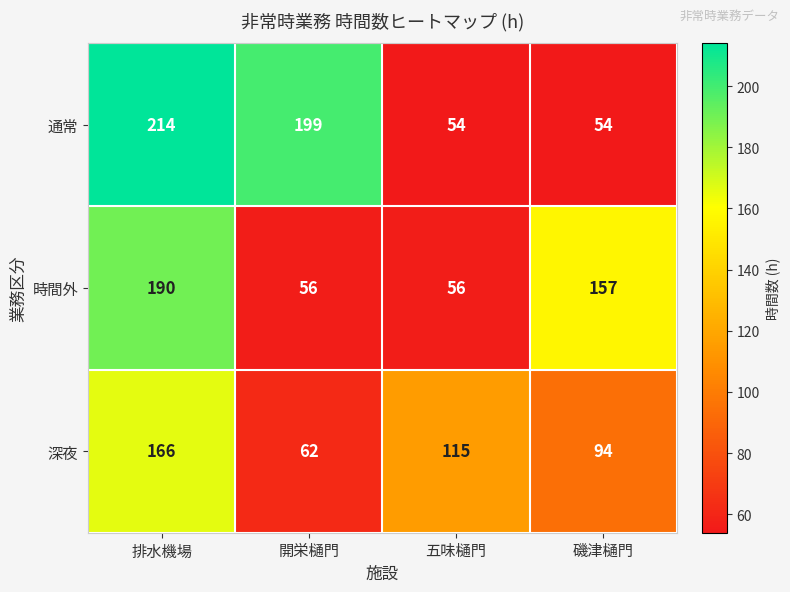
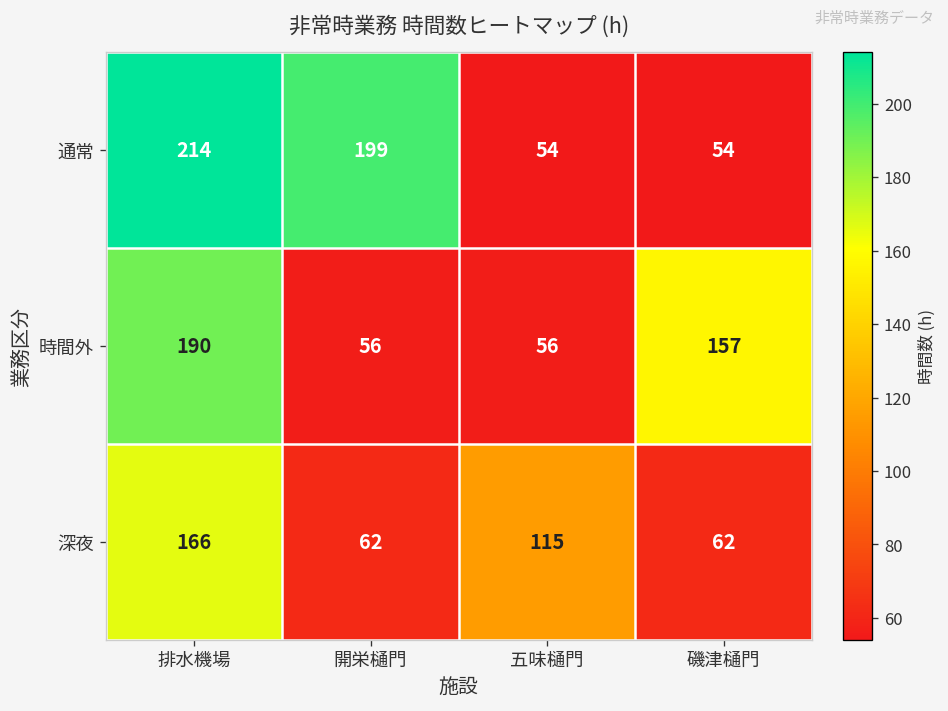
深夜, 磯津樋門: 94 -> 62
